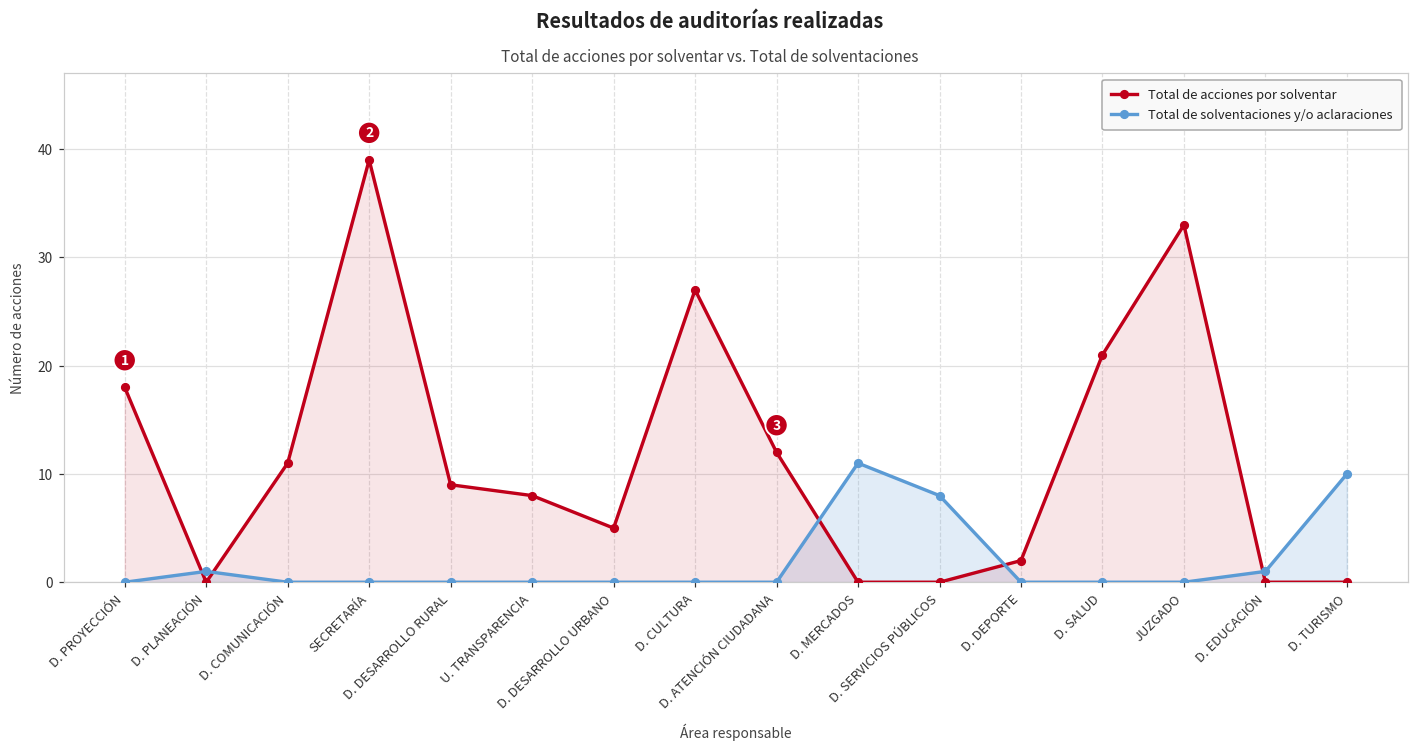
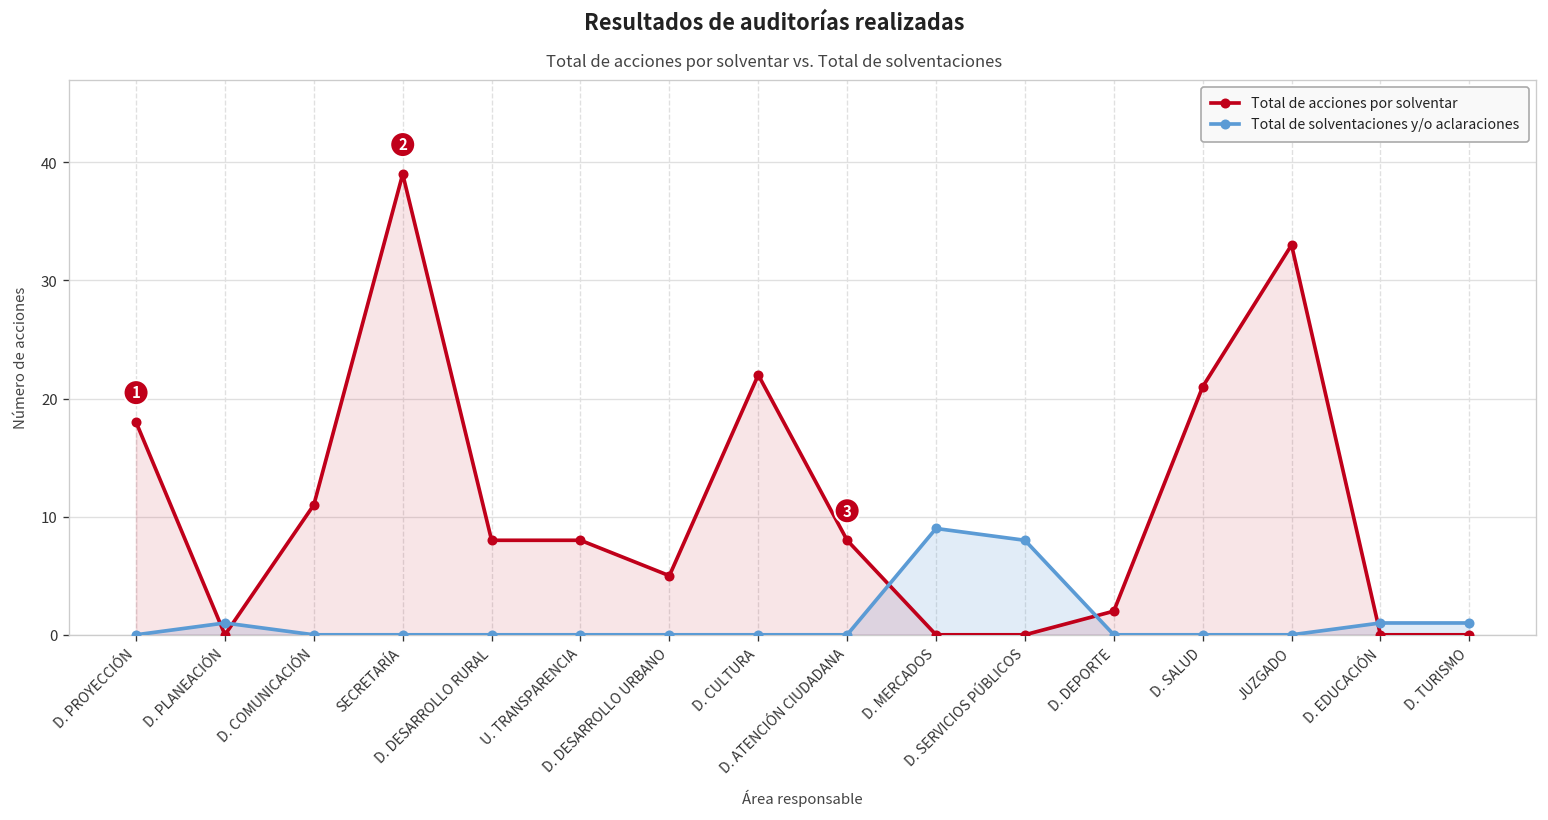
Total de acciones por solventar, D. DESARROLLO RURAL: 9 -> 8
Total de acciones por solventar, D. CULTURA: 27 -> 22
Total de acciones por solventar, D. ATENCIÓN CIUDADANA: 12 -> 8
Total de solventaciones y/o aclaraciones, D. MERCADOS: 11 -> 9
Total de solventaciones y/o aclaraciones, D. TURISMO: 10 -> 1
